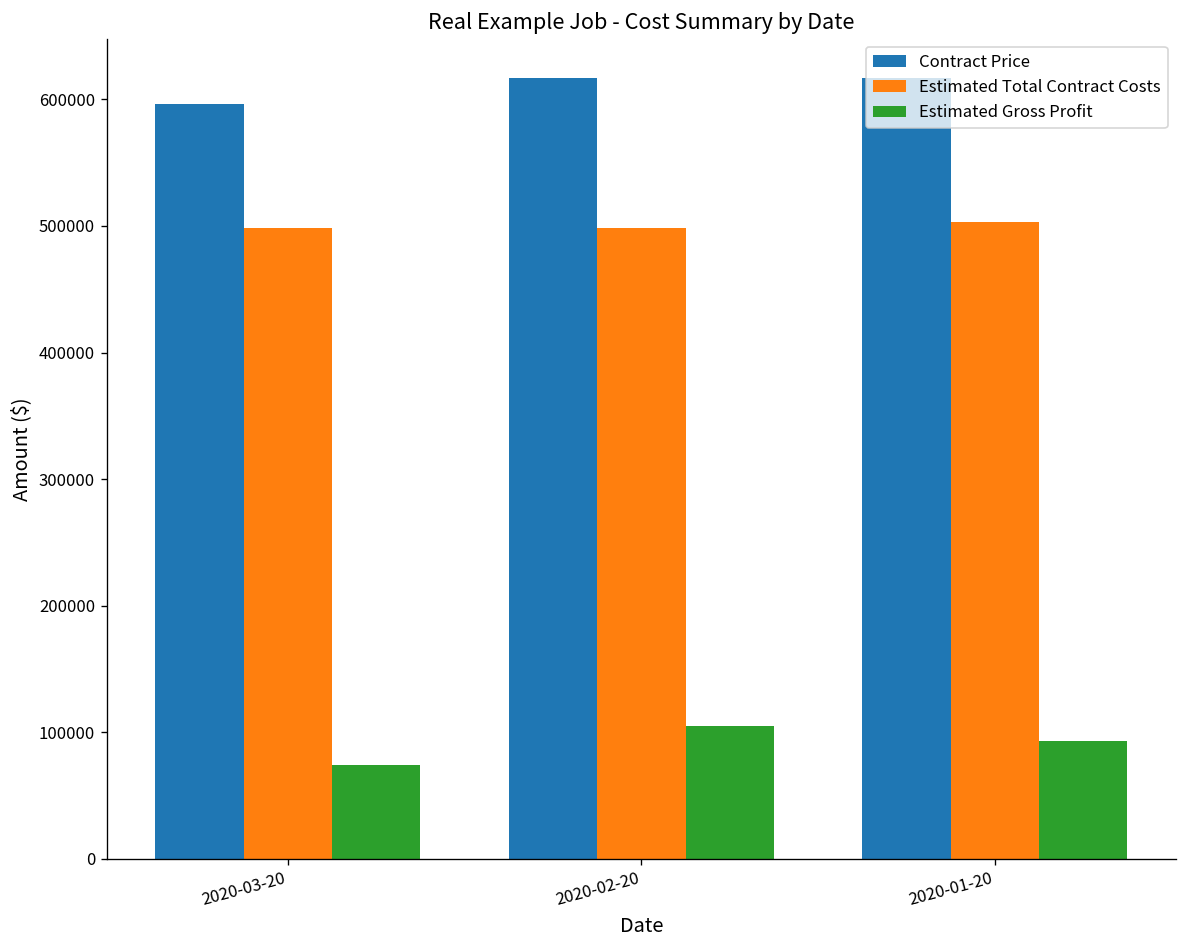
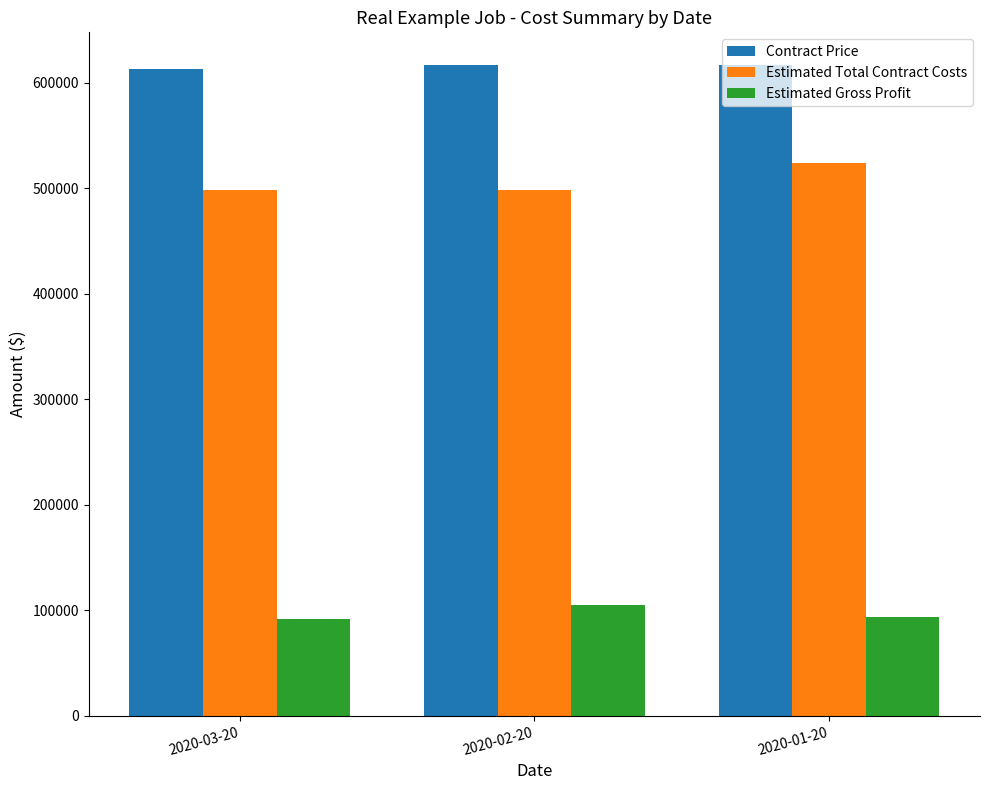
Contract Price, 2020-03-20: 596000 -> 613000
Estimated Gross Profit, 2020-03-20: 74000 -> 92000
Estimated Total Contract Costs, 2020-01-20: 503000 -> 524000
